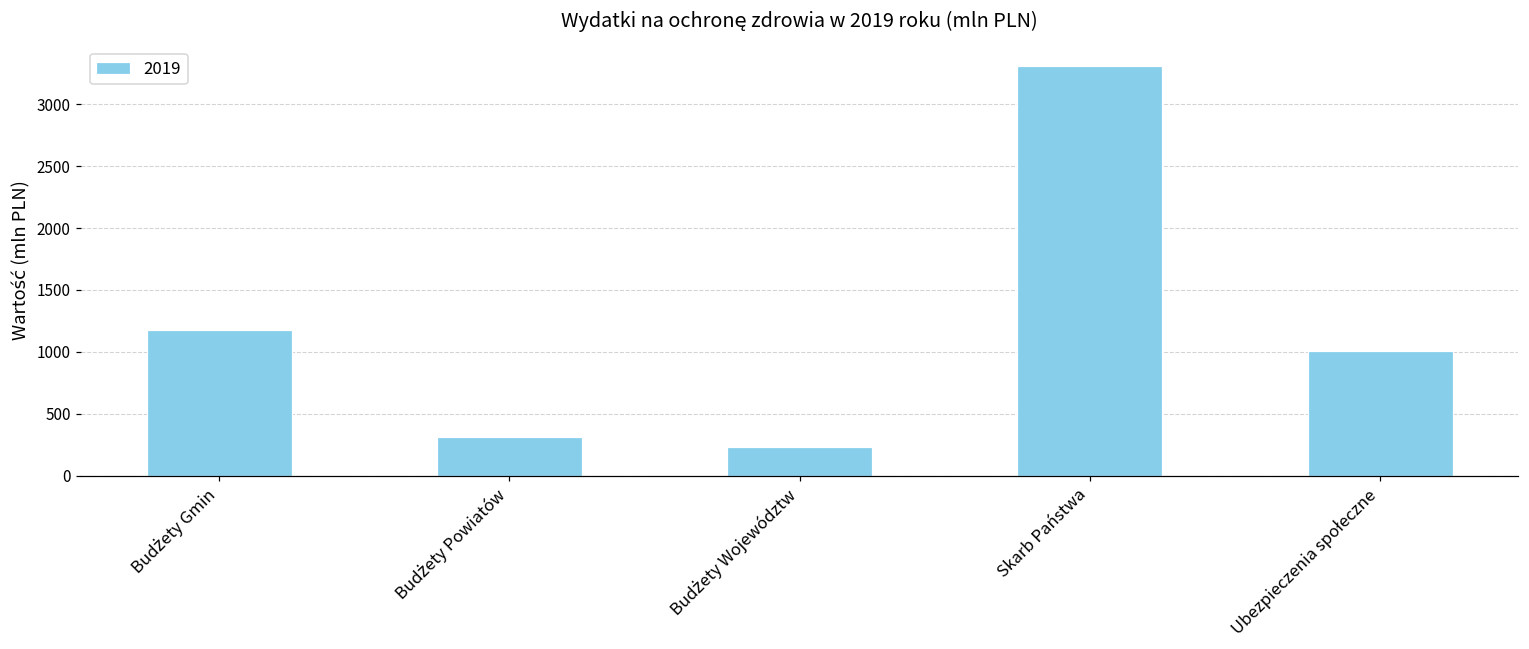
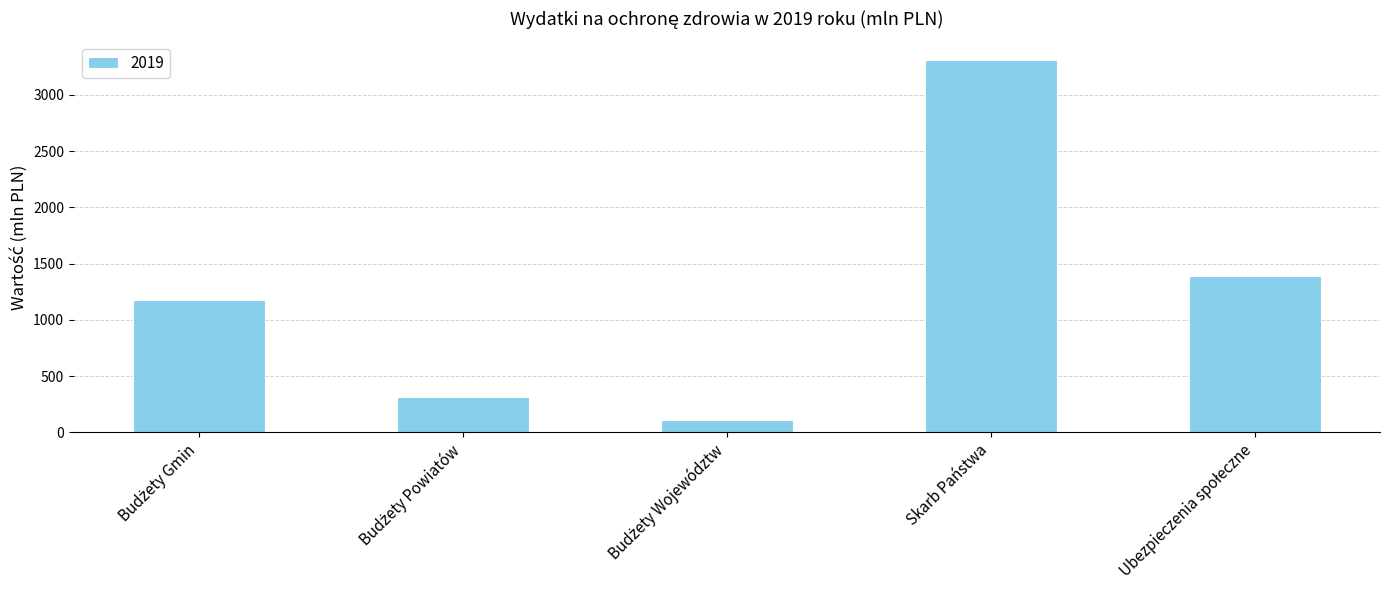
Budżety Województw: 230 -> 110
Ubezpieczenia społeczne: 1010 -> 1390
